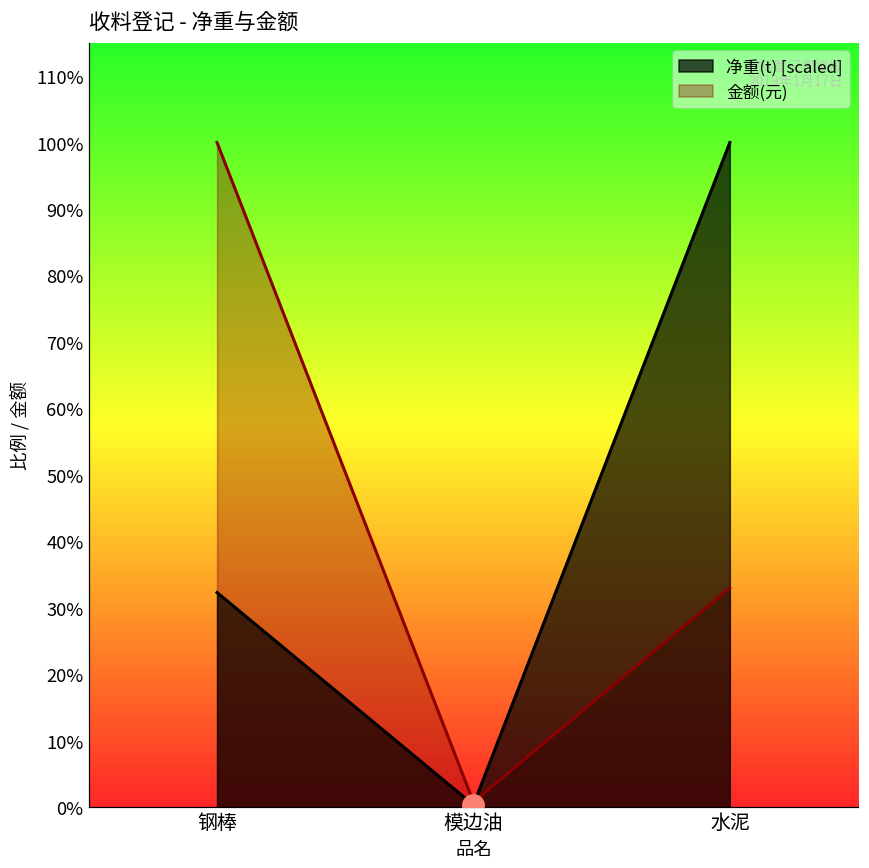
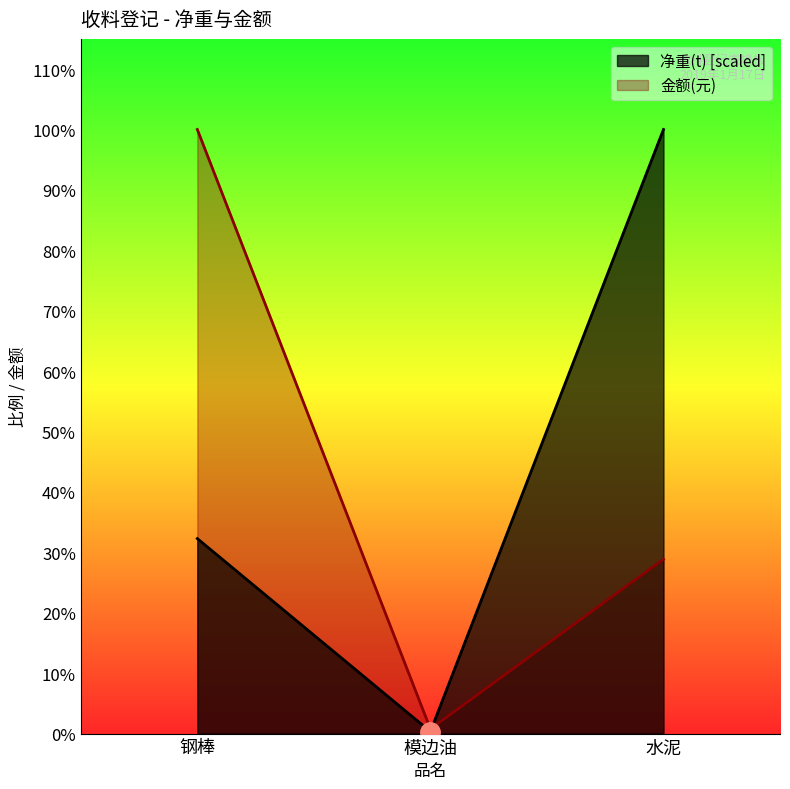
金额(元), 水泥: 33% -> 29%
